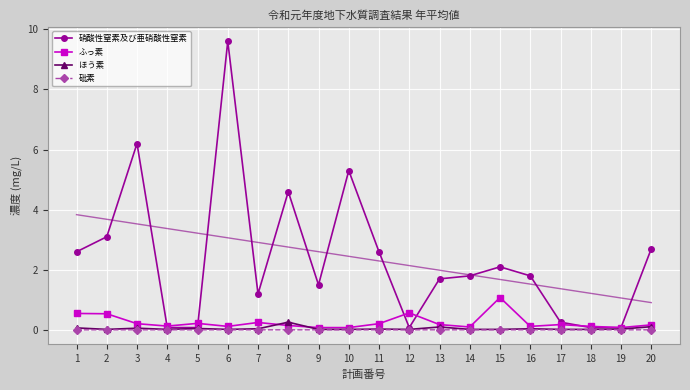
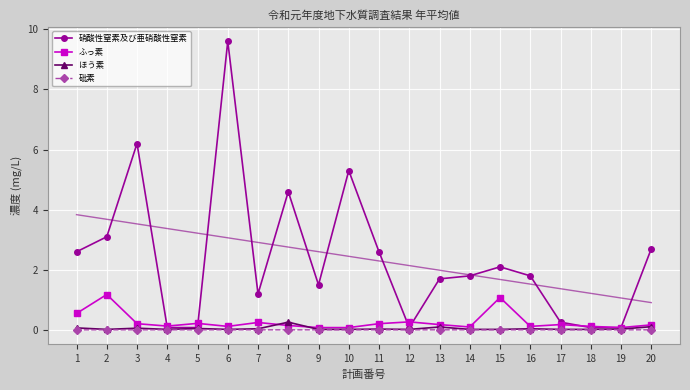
ふっ素, 2: 0.5 -> 1.2
ふっ素, 12: 0.6 -> 0.3
